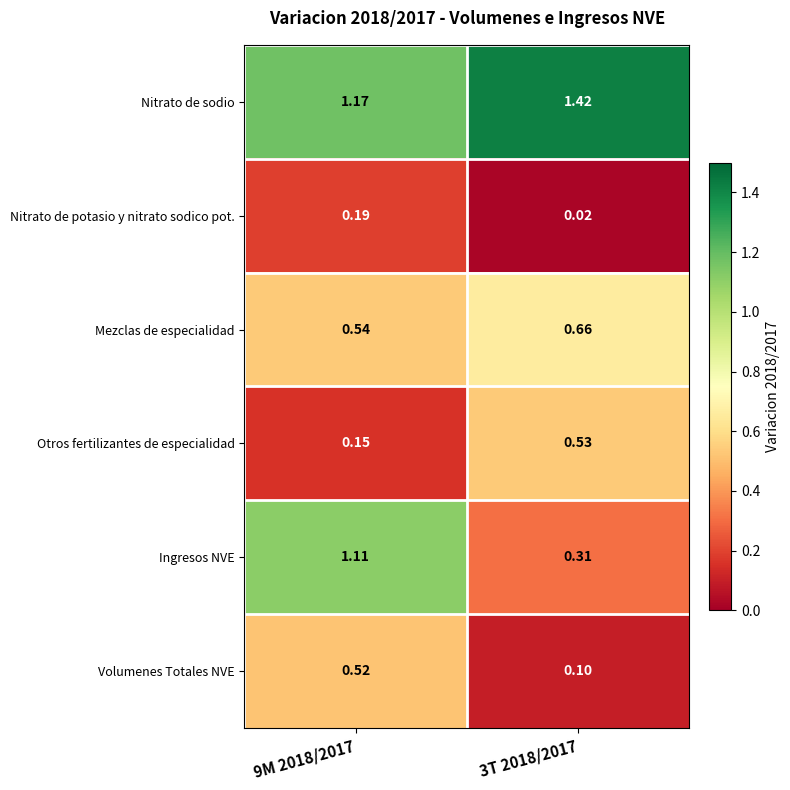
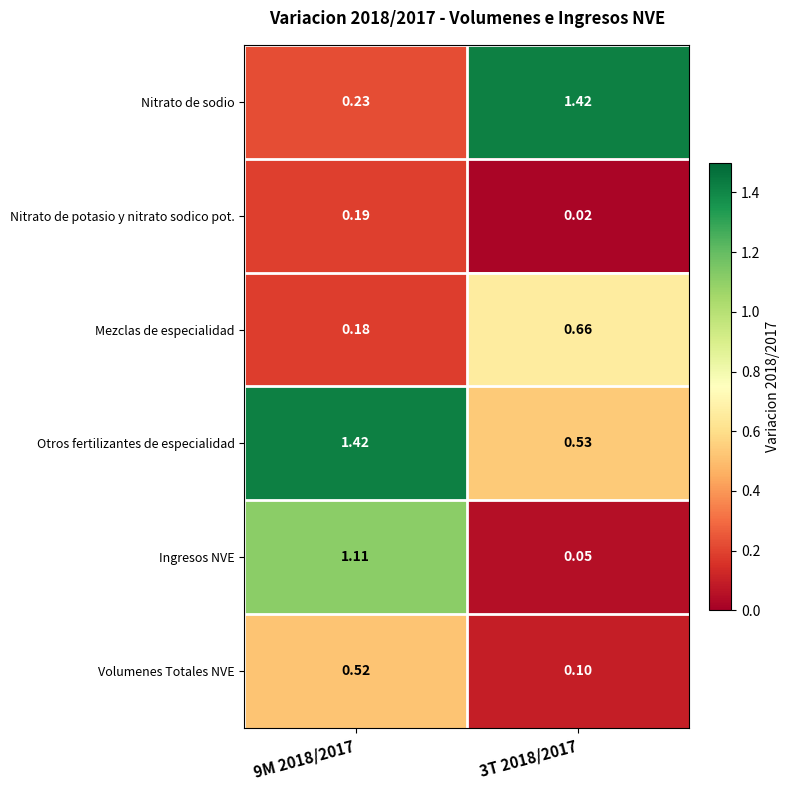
Nitrato de sodio, 9M 2018/2017: 1.17 -> 0.23
Mezclas de especialidad, 9M 2018/2017: 0.54 -> 0.18
Otros fertilizantes de especialidad, 9M 2018/2017: 0.15 -> 1.42
Ingresos NVE, 3T 2018/2017: 0.31 -> 0.05
